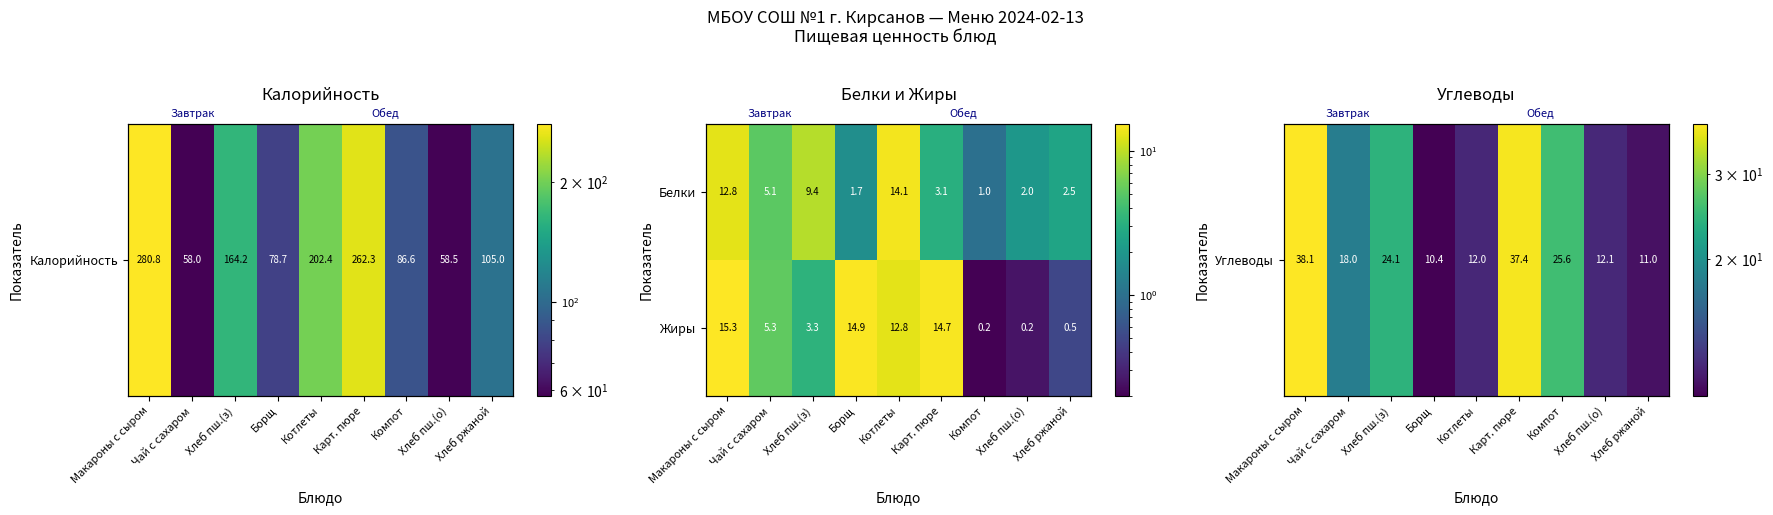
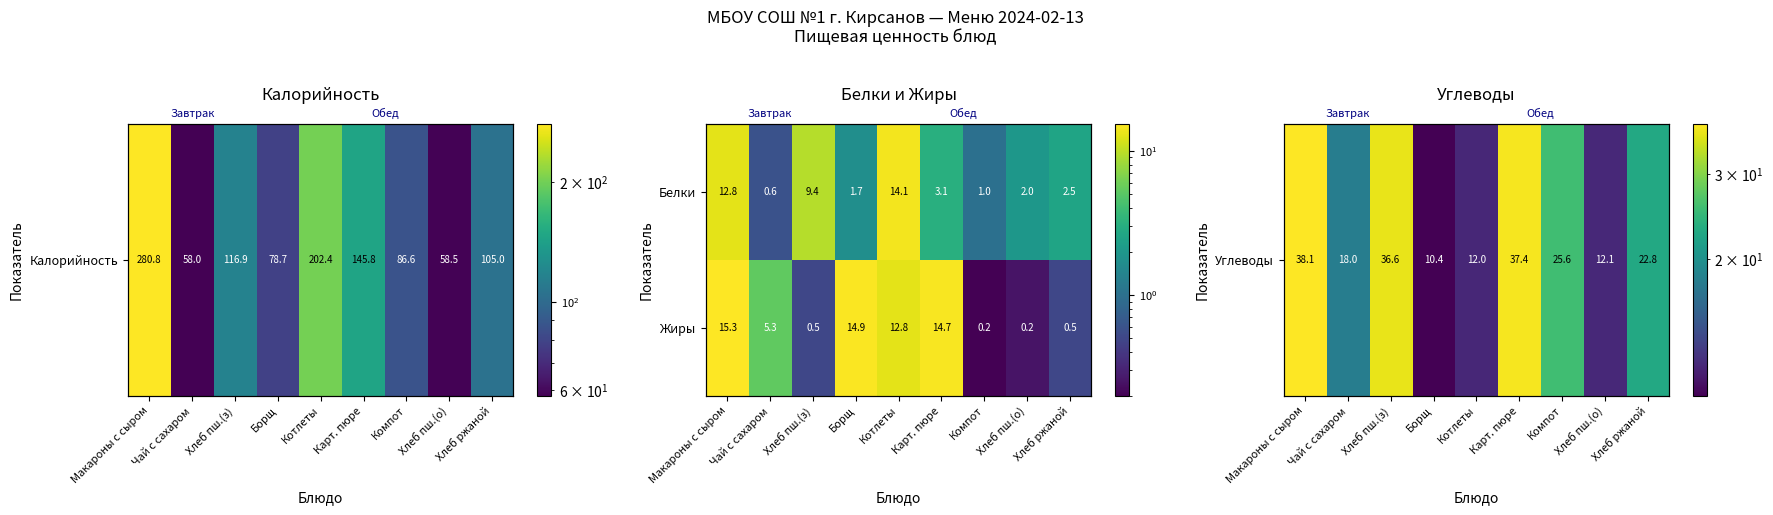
Калорийность, Калорийность, Хлеб пш.(з): 164.2 -> 116.9
Калорийность, Калорийность, Карт. пюре: 262.3 -> 145.8
Белки и Жиры, Белки, Чай с сахаром: 5.1 -> 0.6
Белки и Жиры, Жиры, Хлеб пш.(з): 3.3 -> 0.5
Углеводы, Углеводы, Хлеб пш.(з): 24.1 -> 36.6
Углеводы, Углеводы, Хлеб ржаной: 11.0 -> 22.8
